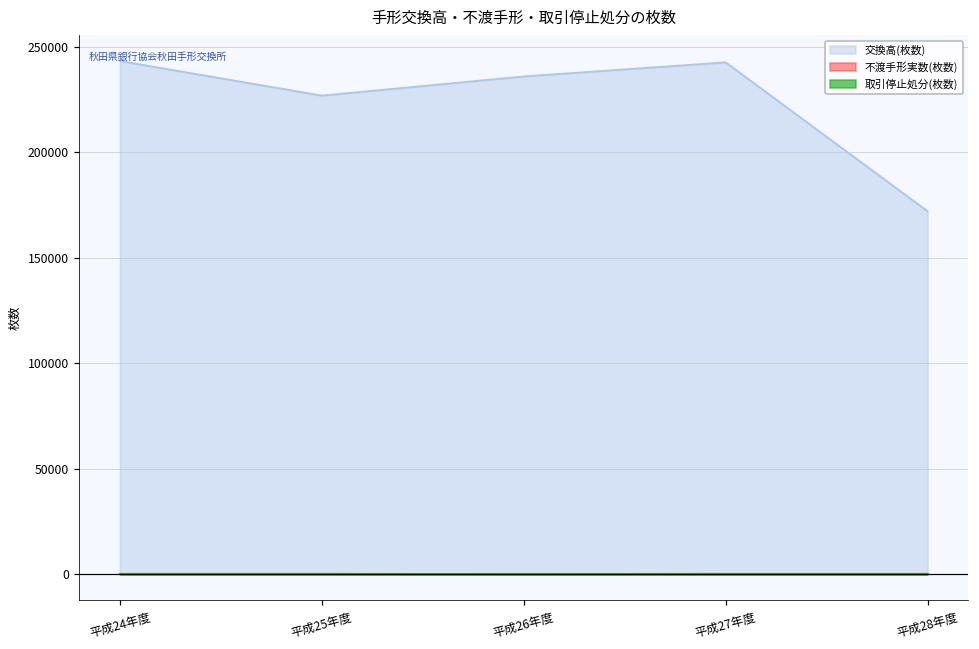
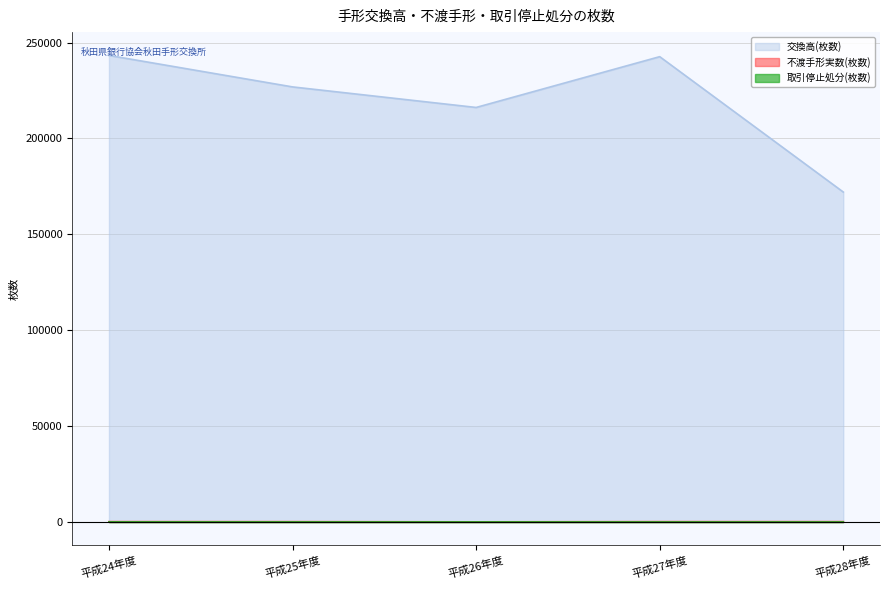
交換高(枚数), 平成26年度: 236000 -> 216000
